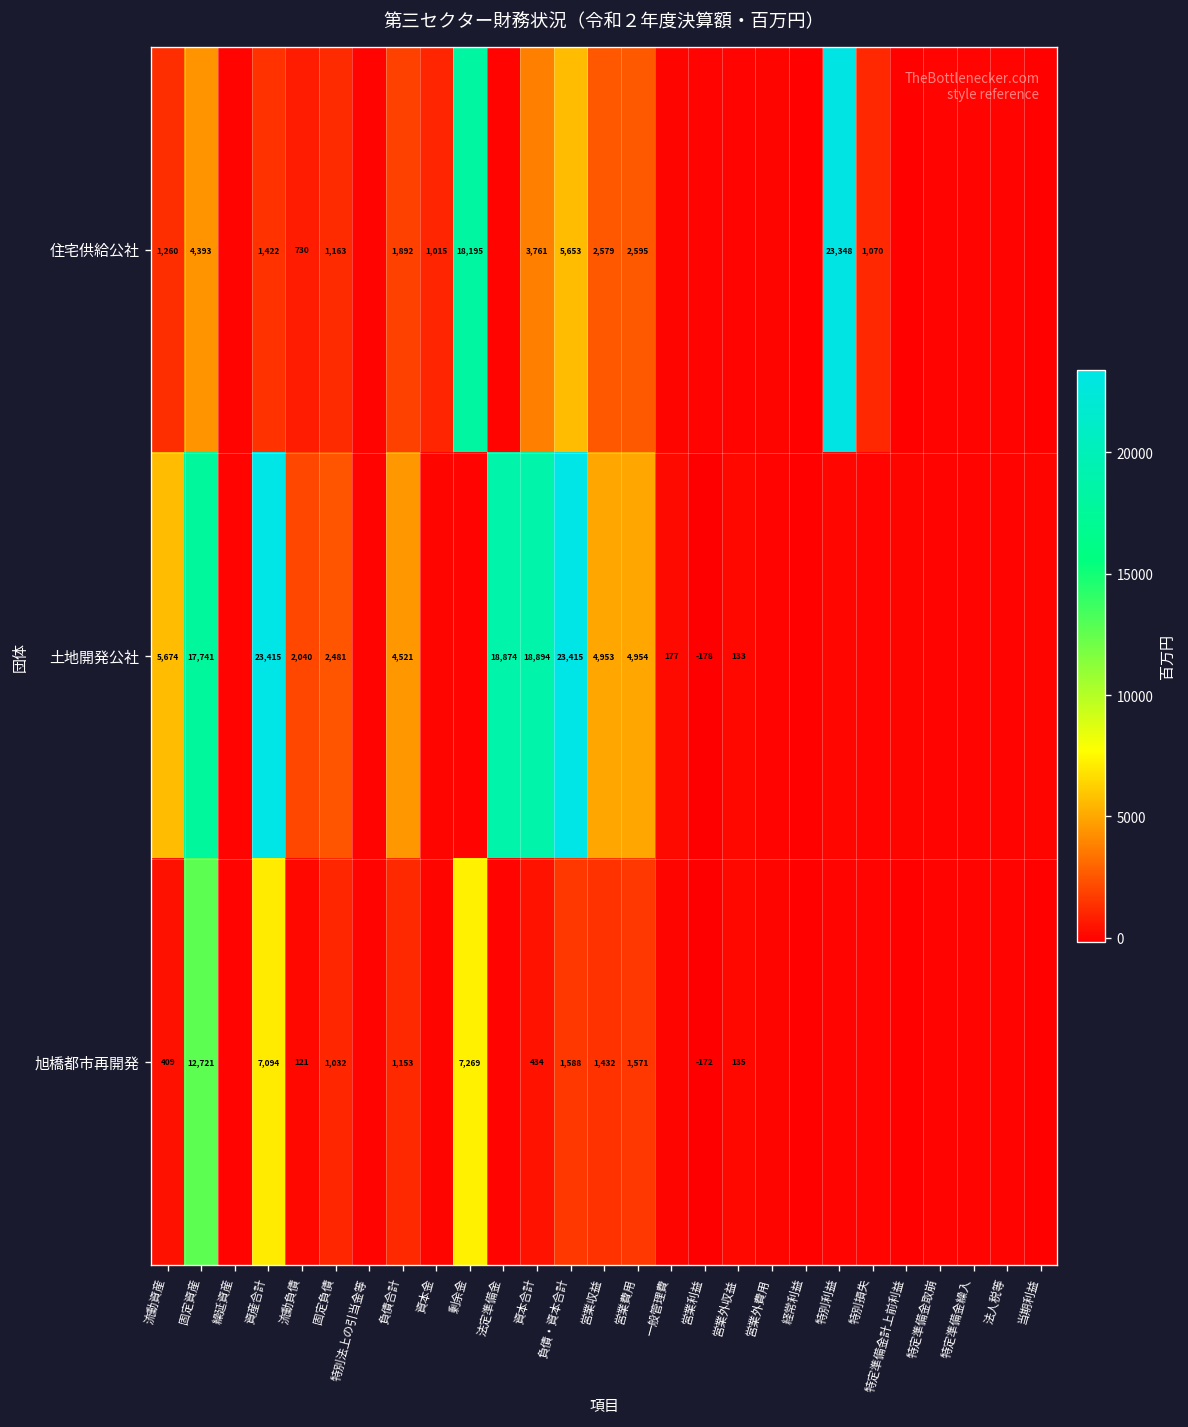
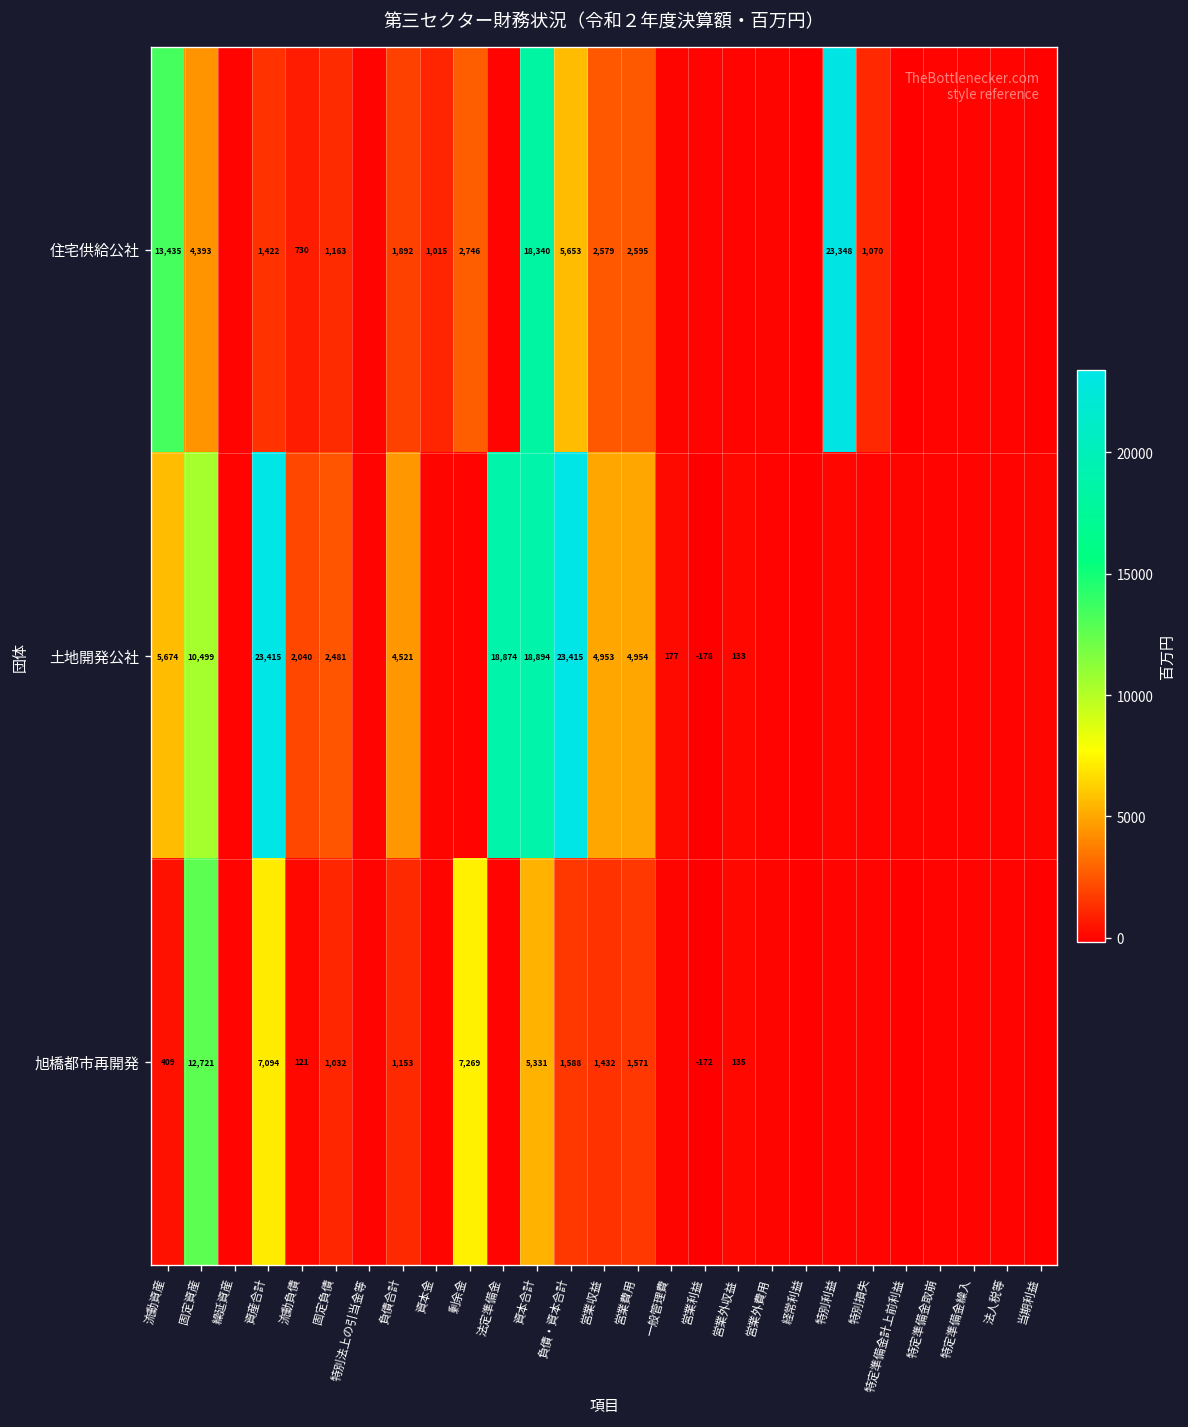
住宅供給公社, 流動資産: 1,260 -> 13,435
住宅供給公社, 剰余金: 18,195 -> 2,746
住宅供給公社, 資本合計: 3,761 -> 18,340
土地開発公社, 固定資産: 17,741 -> 10,499
旭橋都市再開発, 資本合計: 434 -> 5,331
